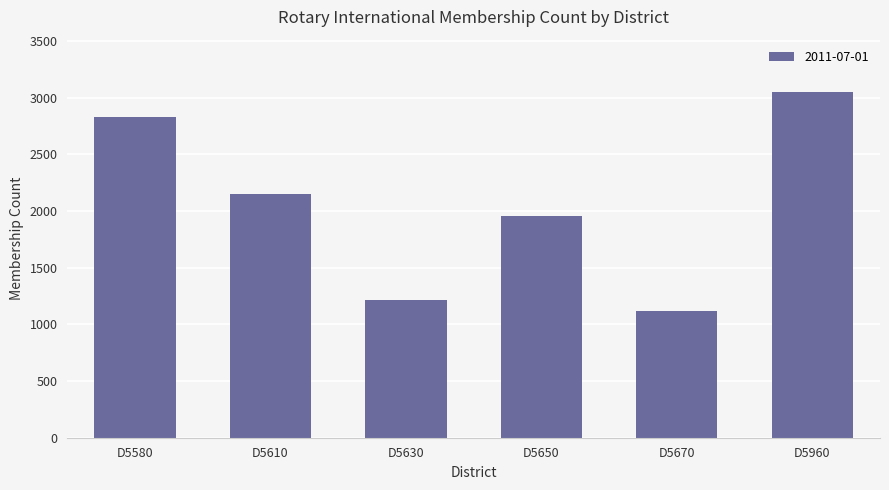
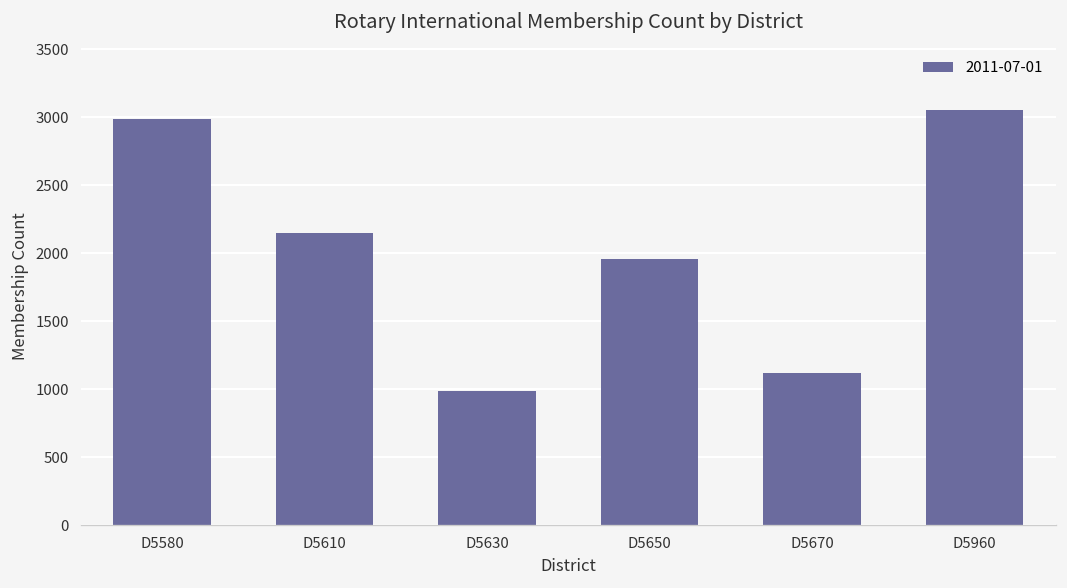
D5580: 2830 -> 2990
D5630: 1210 -> 990
